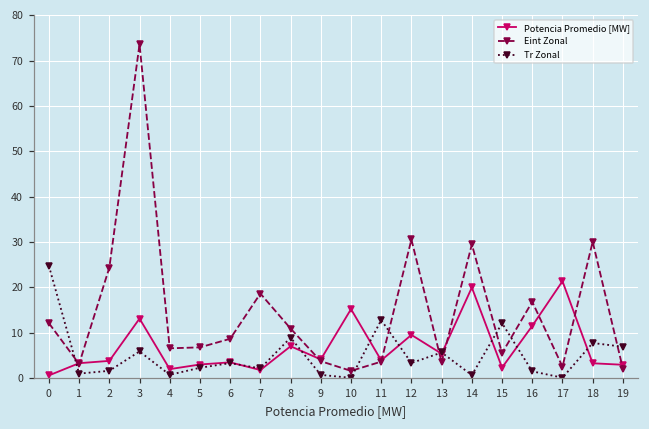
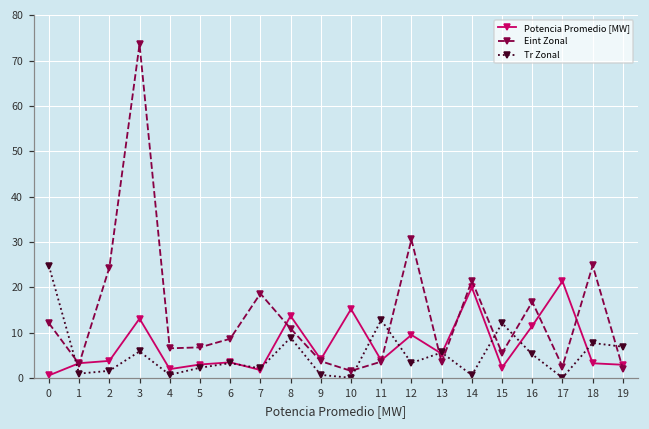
Potencia Promedio [MW], 8: 7 -> 14
Eint Zonal, 14: 29 -> 22
Tr Zonal, 16: 2 -> 5
Eint Zonal, 18: 30 -> 25
